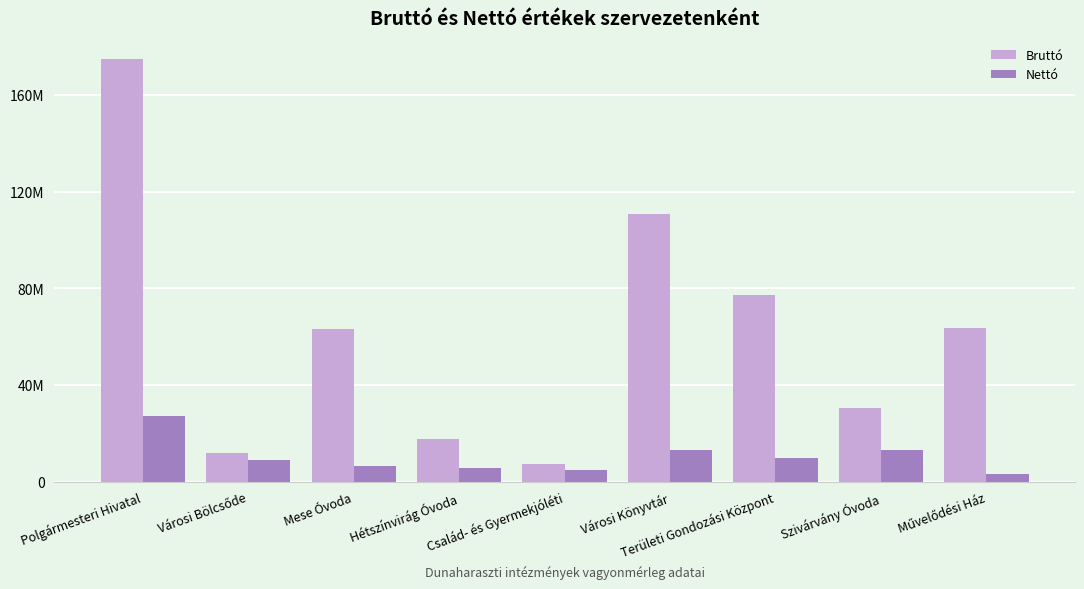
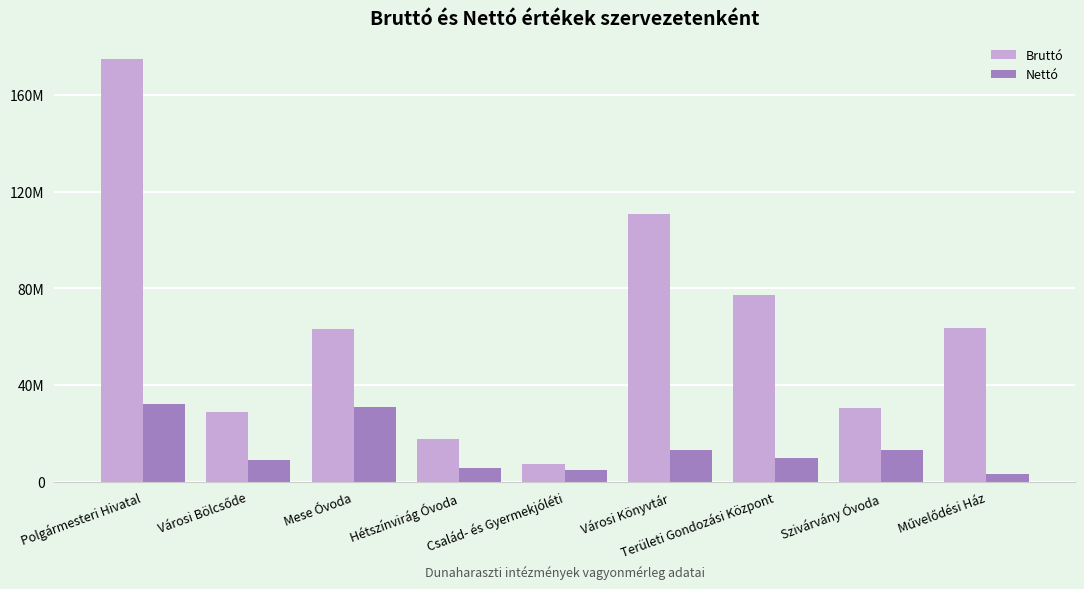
Nettó, Polgármesteri Hivatal: 27000000 -> 32000000
Bruttó, Városi Bölcsőde: 12000000 -> 29000000
Nettó, Mese Óvoda: 7000000 -> 31000000
